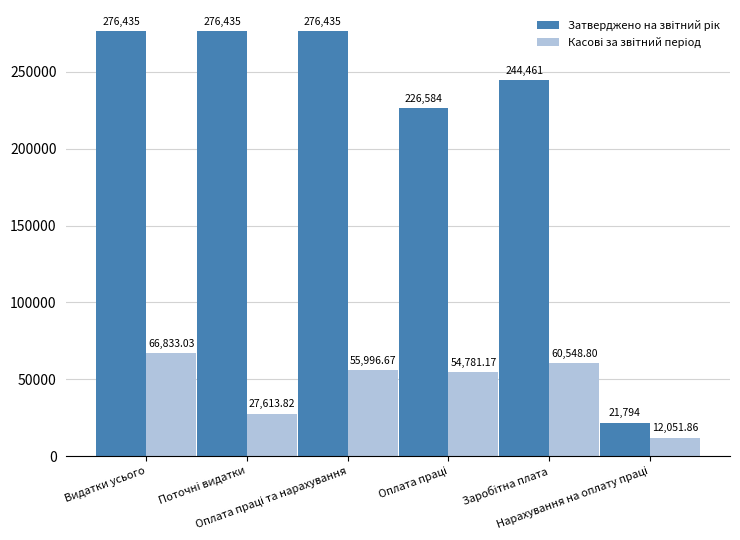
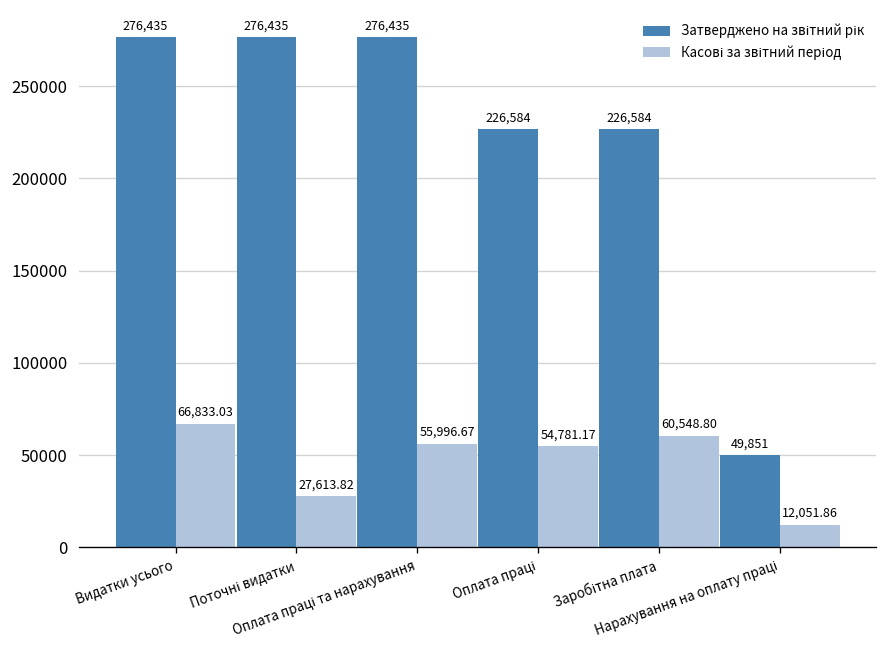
Затверджено на звітний рік, Заробітна плата: 244,461 -> 226,584
Затверджено на звітний рік, Нарахування на оплату праці: 21,794 -> 49,851
